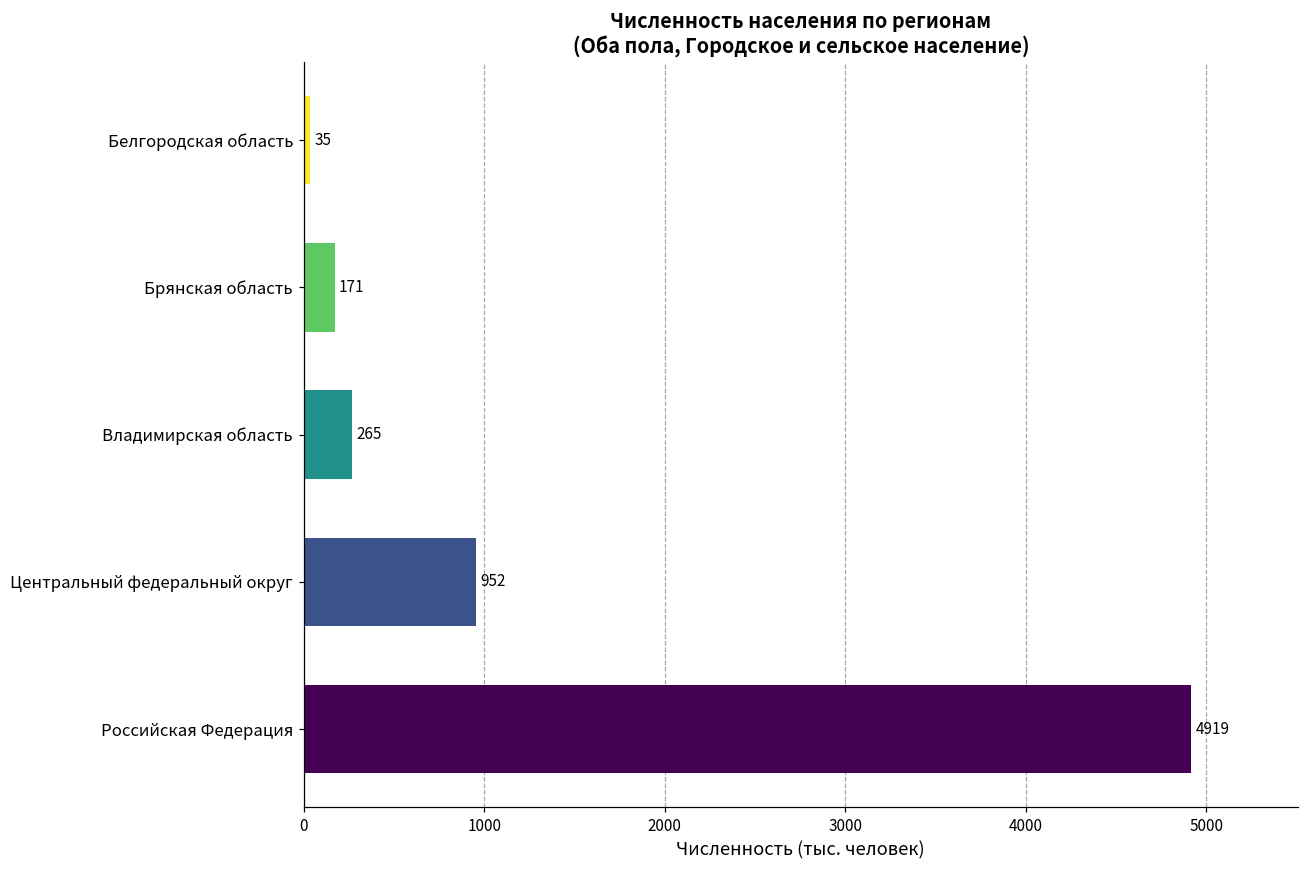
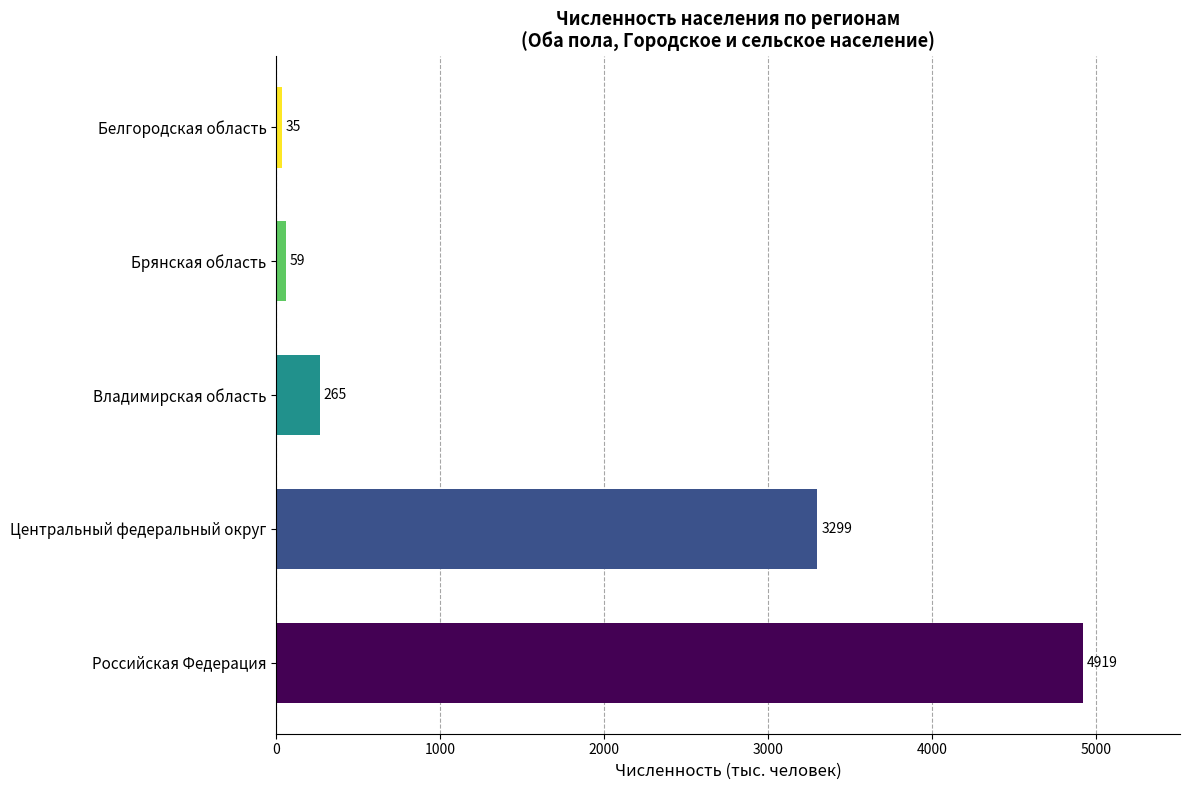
Брянская область: 171 -> 59
Центральный федеральный округ: 952 -> 3299
